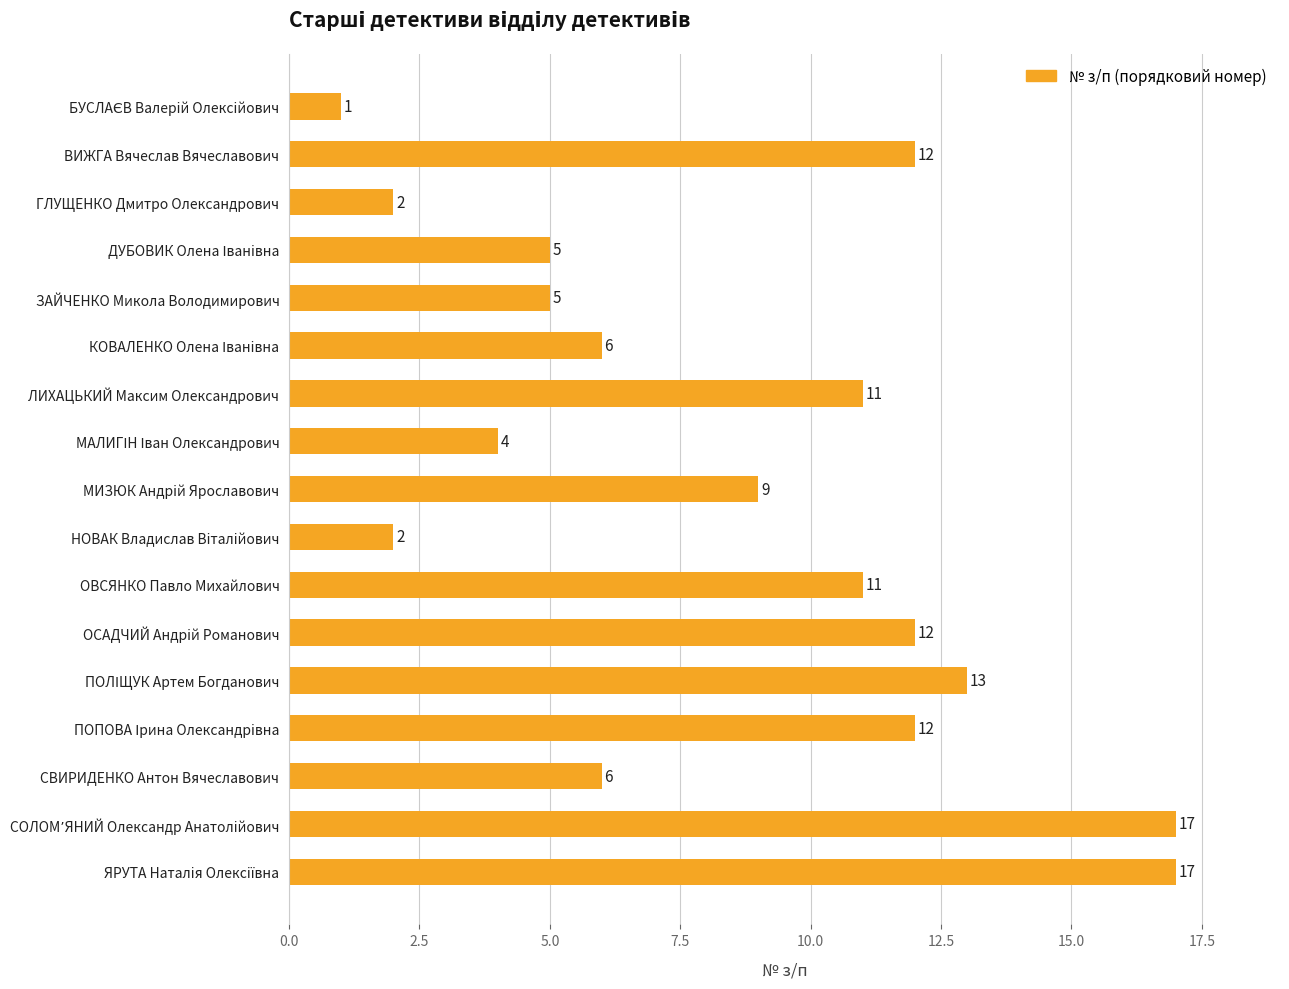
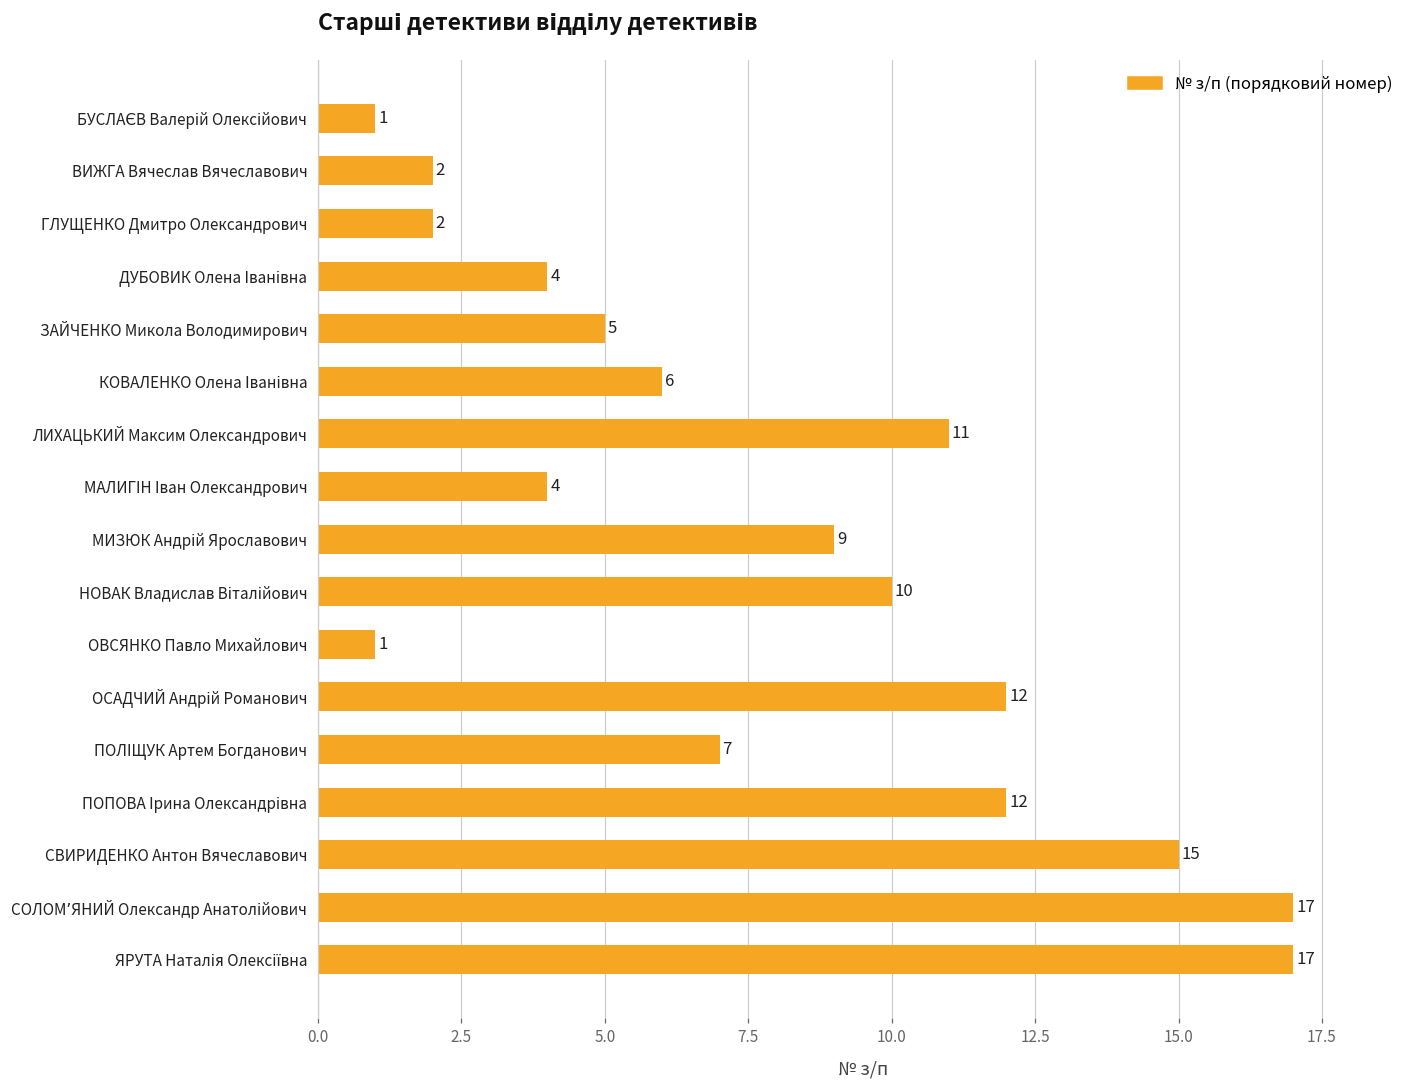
ВИЖГА Вячеслав Вячеславович: 12 -> 2
ДУБОВИК Олена Іванівна: 5 -> 4
НОВАК Владислав Віталійович: 2 -> 10
ОВСЯНКО Павло Михайлович: 11 -> 1
ПОЛІЩУК Артем Богданович: 13 -> 7
СВИРИДЕНКО Антон Вячеславович: 6 -> 15
